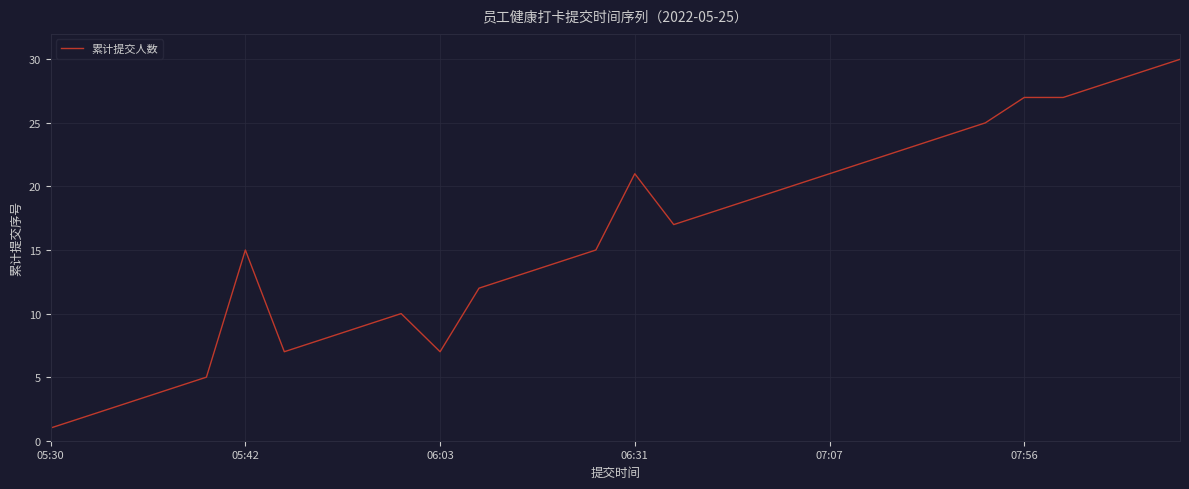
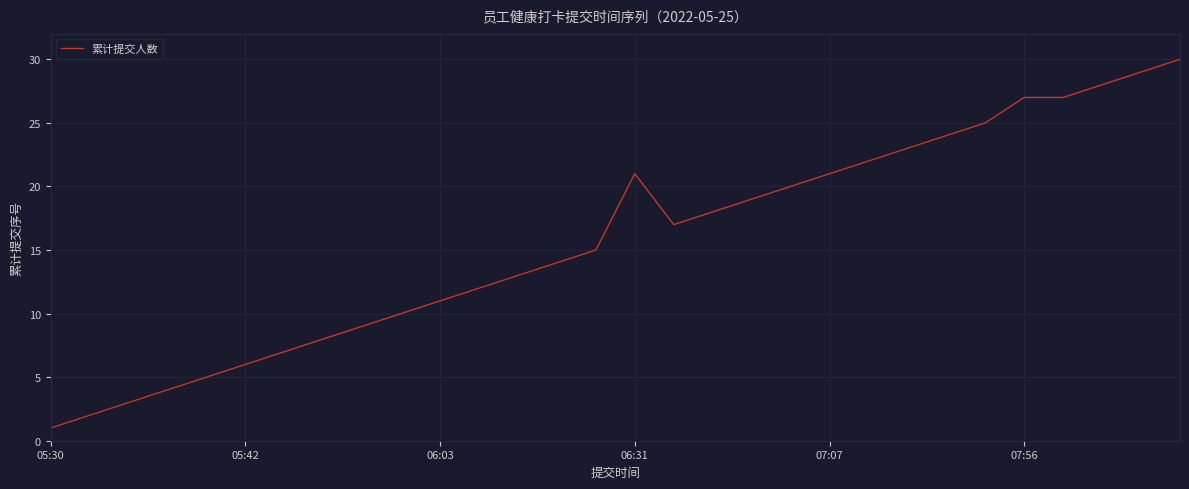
05:42: 15 -> 6
06:03: 7 -> 11
